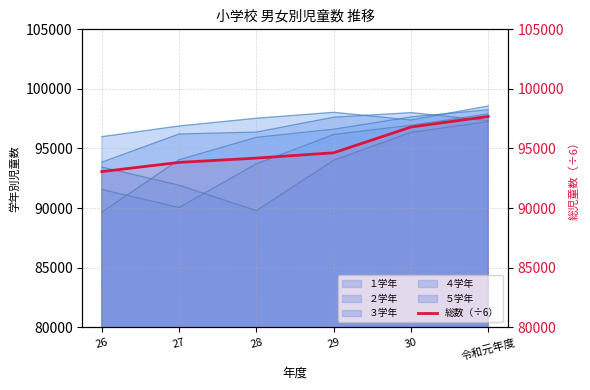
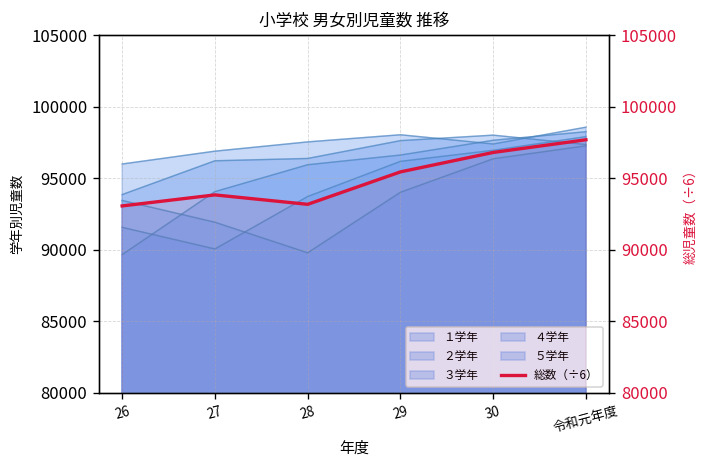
総数（÷6）, 28: 94200 -> 93200
総数（÷6）, 29: 94600 -> 95400
